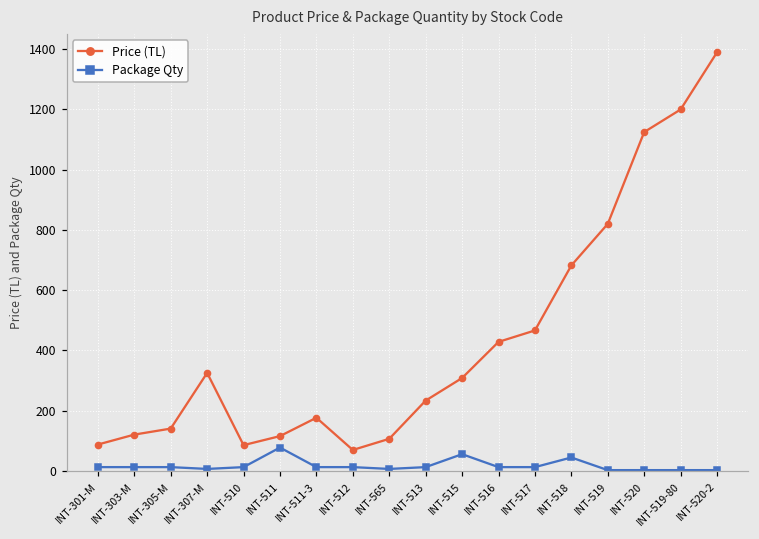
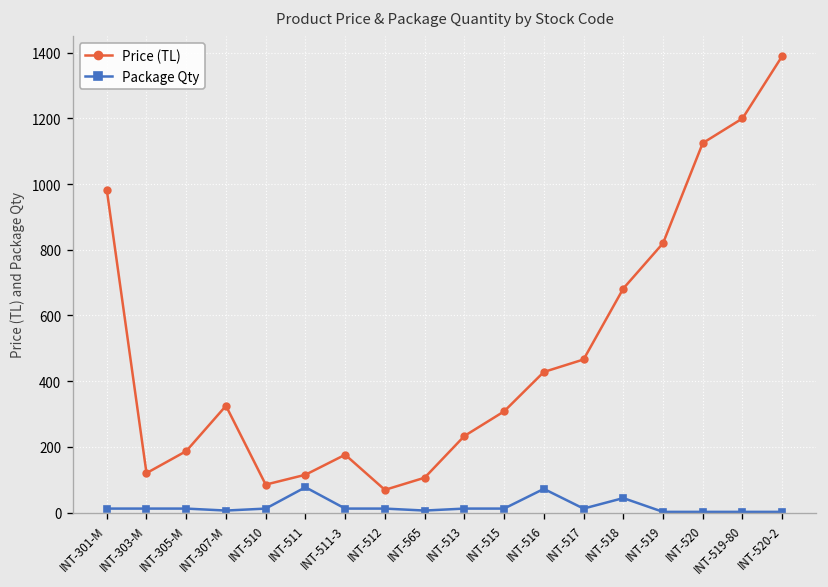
Price (TL), INT-301-M: 90 -> 980
Price (TL), INT-305-M: 140 -> 190
Package Qty, INT-515: 60 -> 10
Package Qty, INT-516: 10 -> 70
